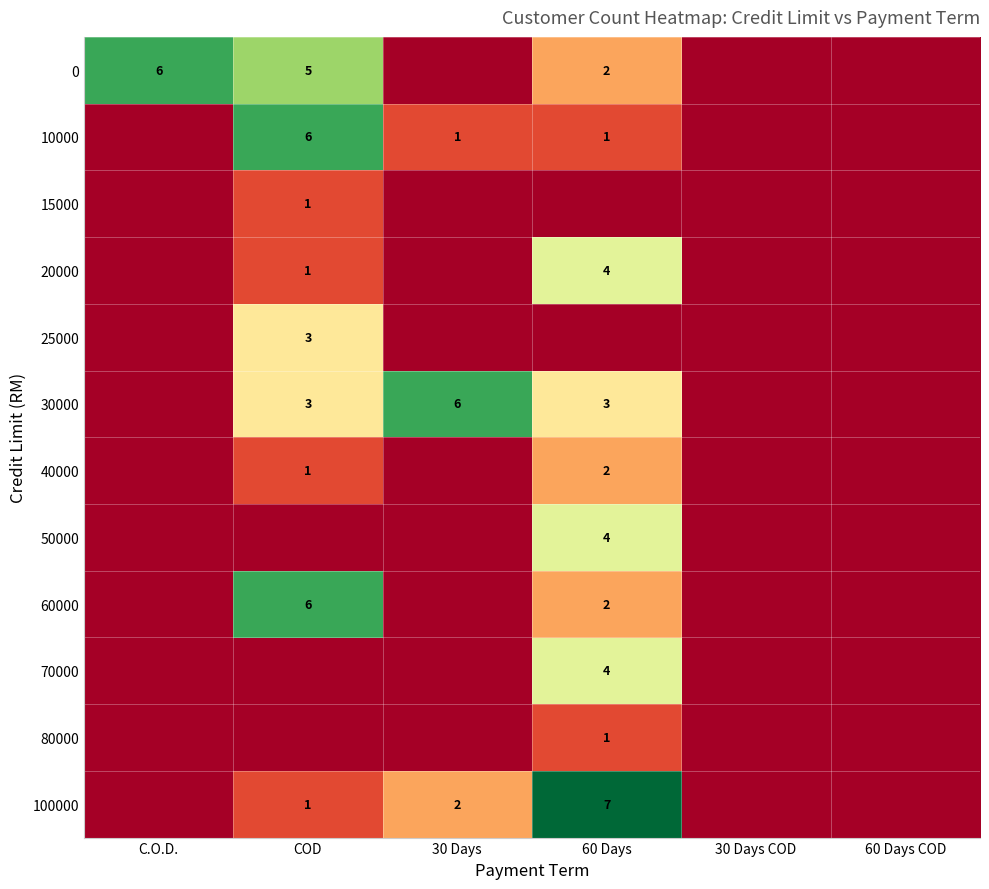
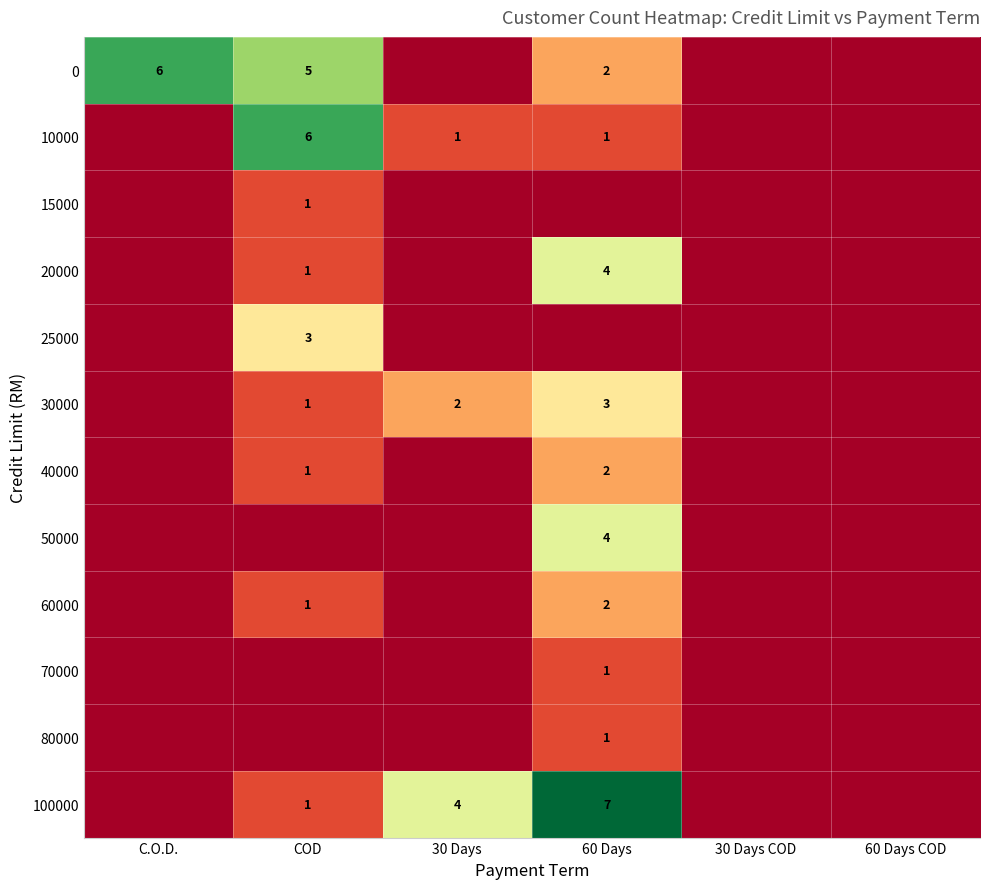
30000, COD: 3 -> 1
30000, 30 Days: 6 -> 2
60000, COD: 6 -> 1
70000, 60 Days: 4 -> 1
100000, 30 Days: 2 -> 4
